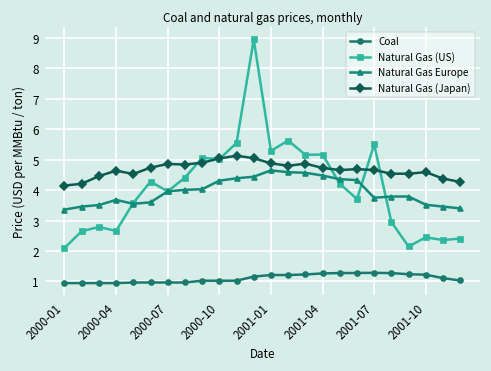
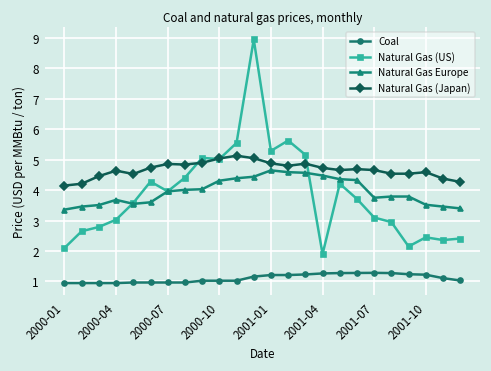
Natural Gas (US), 2000-04: 2.7 -> 3.0
Natural Gas (US), 2001-04: 5.2 -> 1.9
Natural Gas (US), 2001-07: 5.5 -> 3.1
